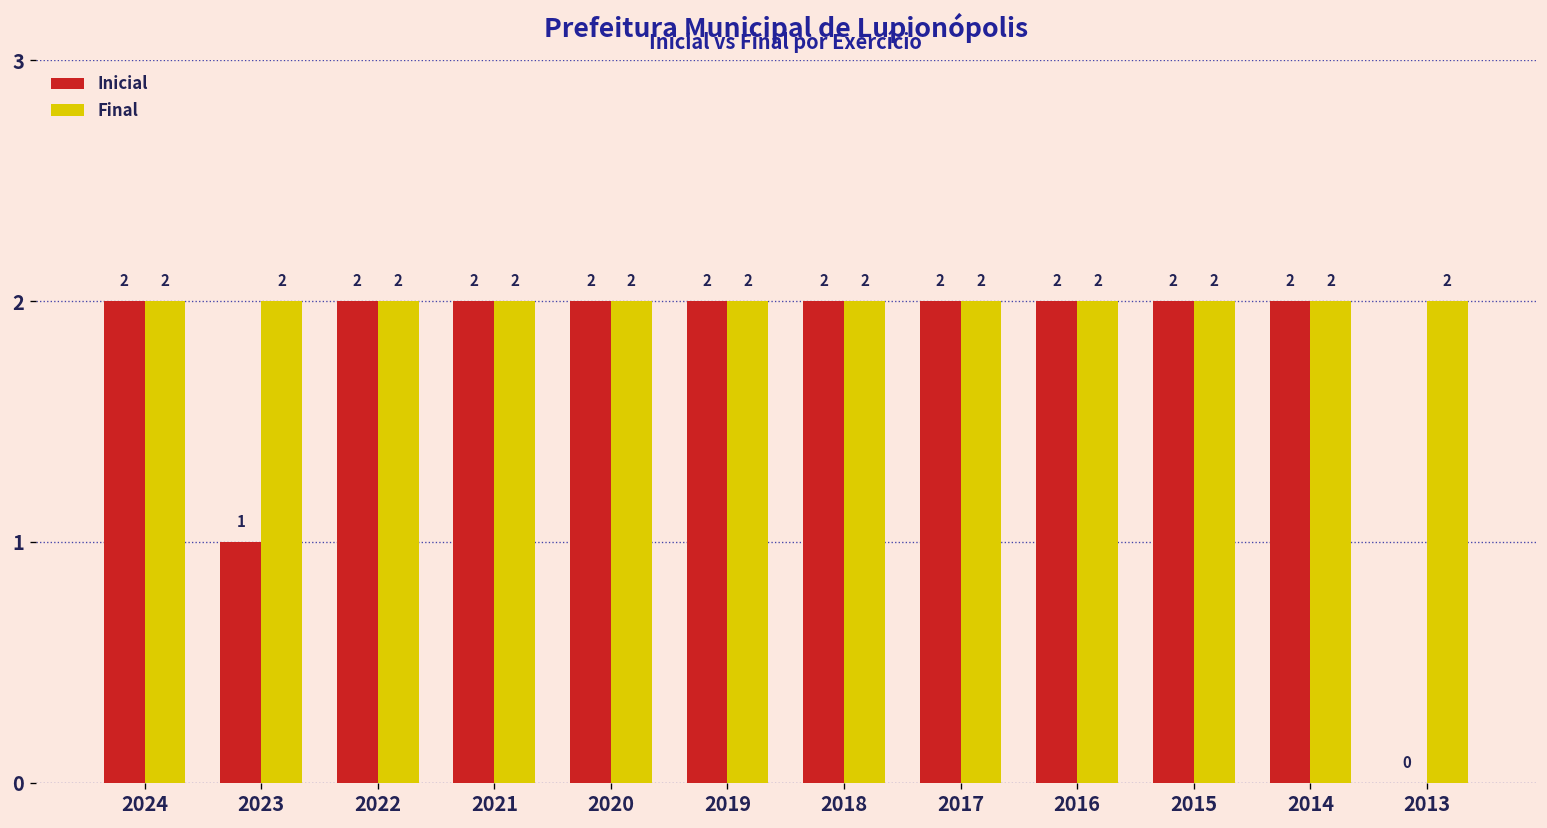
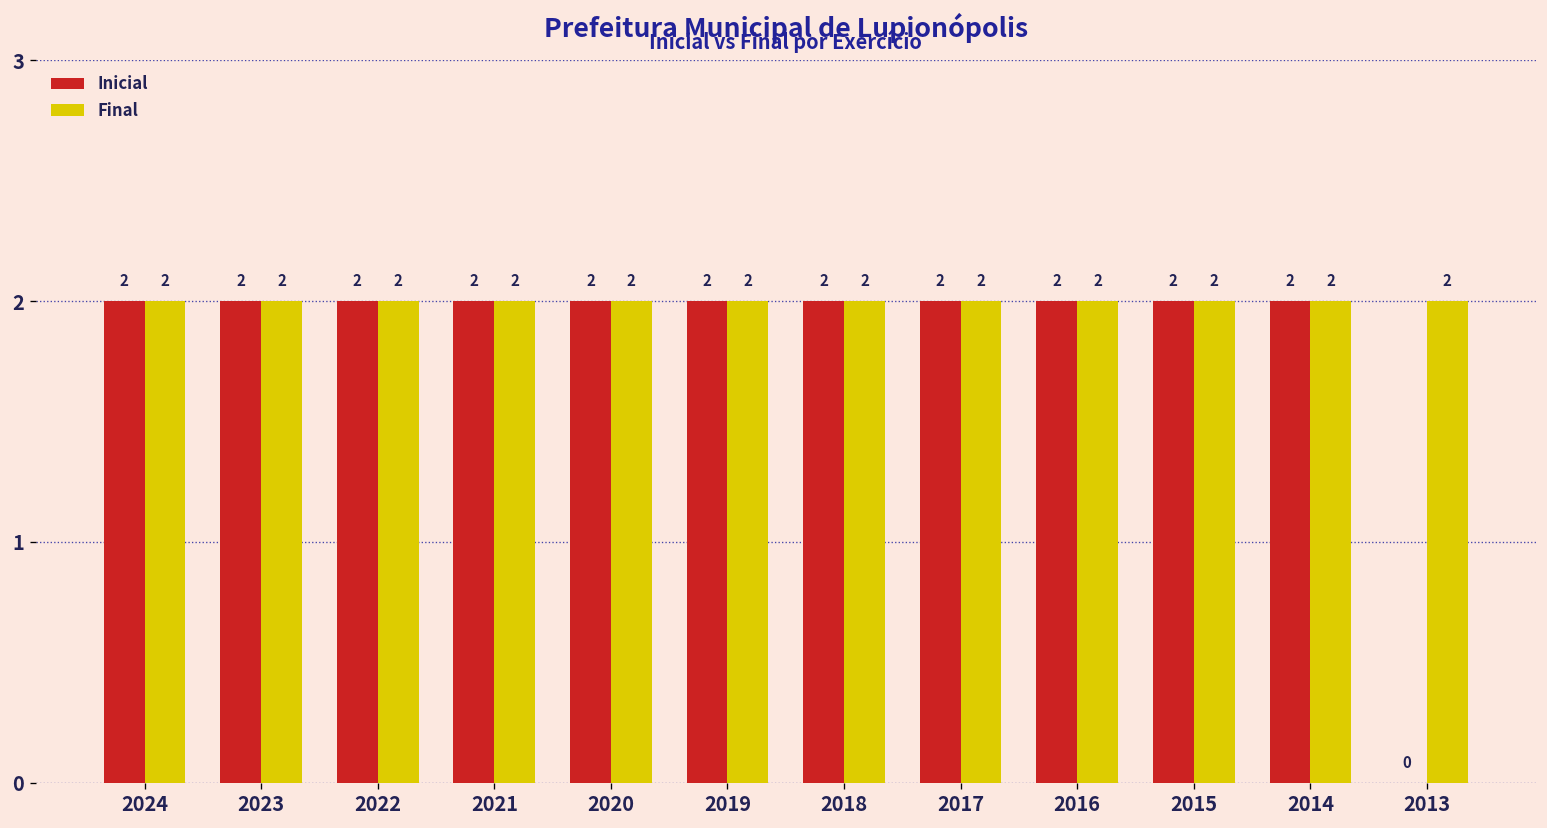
Inicial, 2023: 1 -> 2
